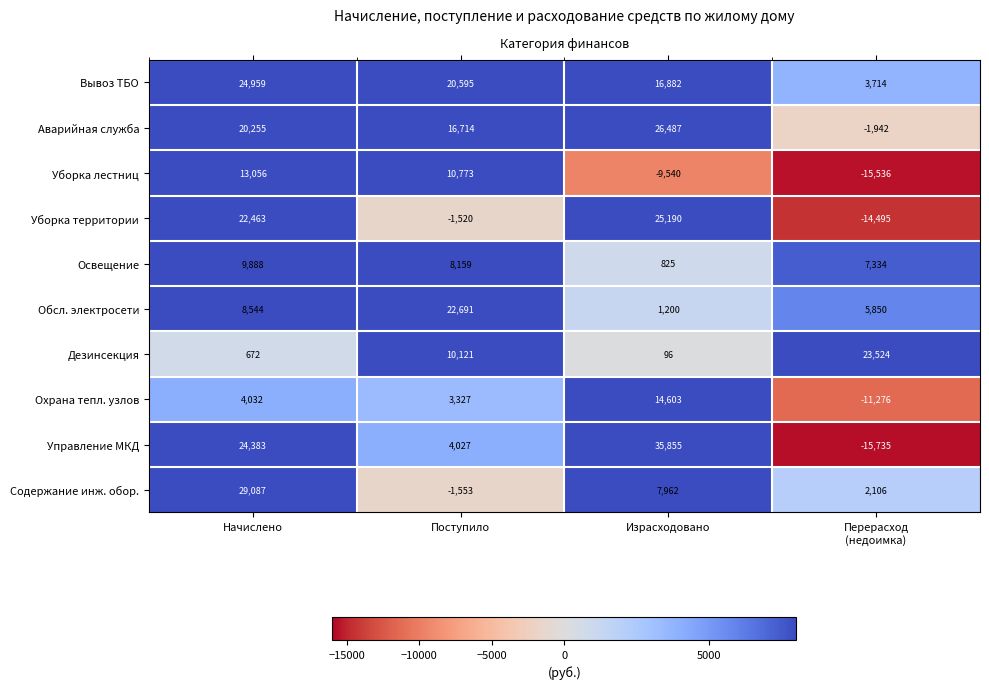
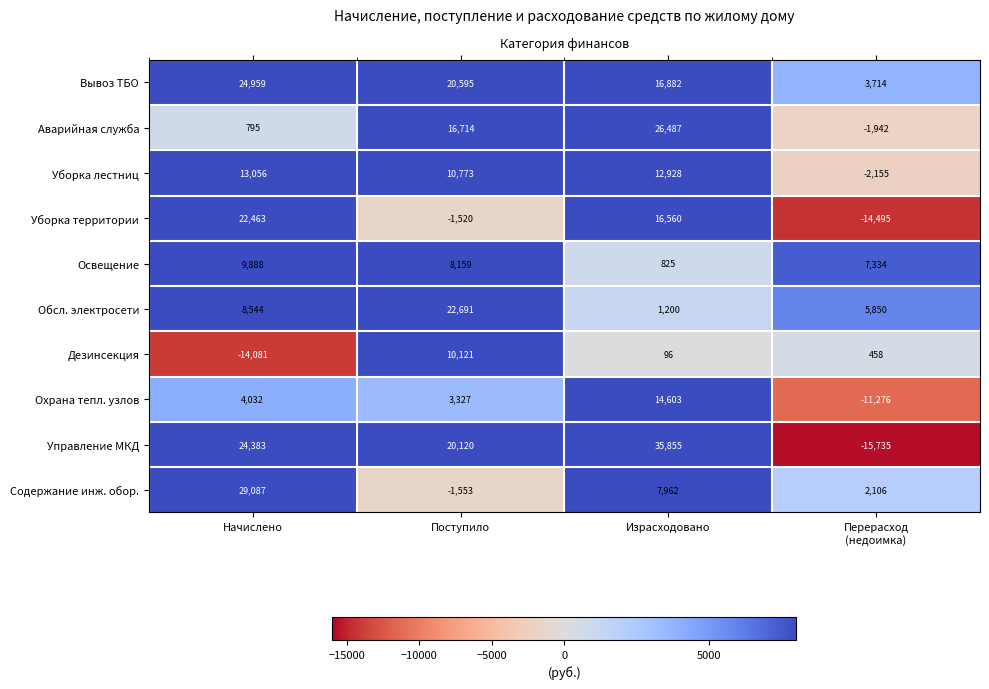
Аварийная служба, Начислено: 20,255 -> 795
Уборка лестниц, Израсходовано: -9,540 -> 12,928
Уборка лестниц, Перерасход (недоимка): -15,536 -> -2,155
Уборка территории, Израсходовано: 25,190 -> 16,560
Дезинсекция, Начислено: 672 -> -14,081
Дезинсекция, Перерасход (недоимка): 23,524 -> 458
Управление МКД, Поступило: 4,027 -> 20,120
